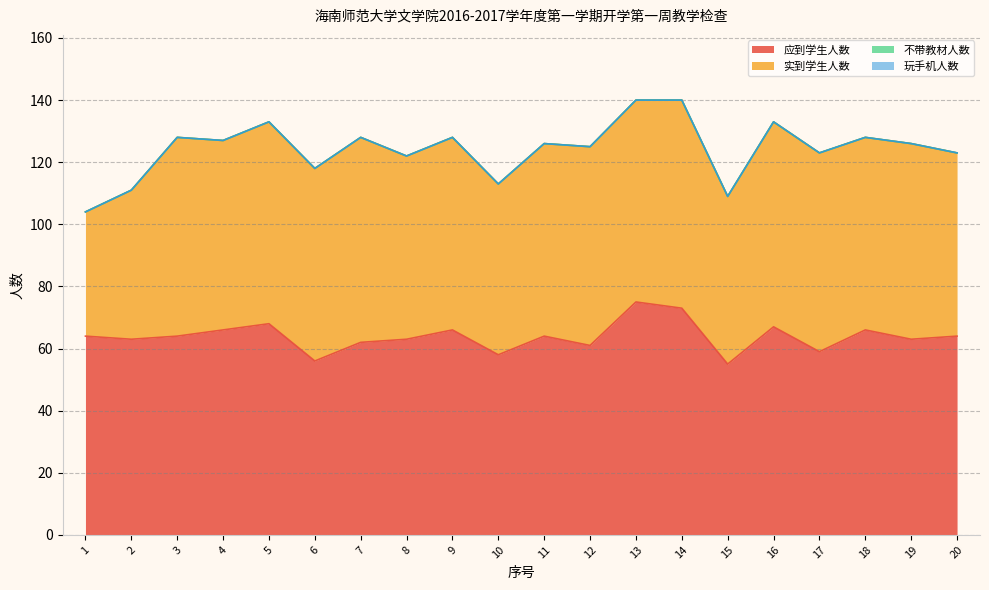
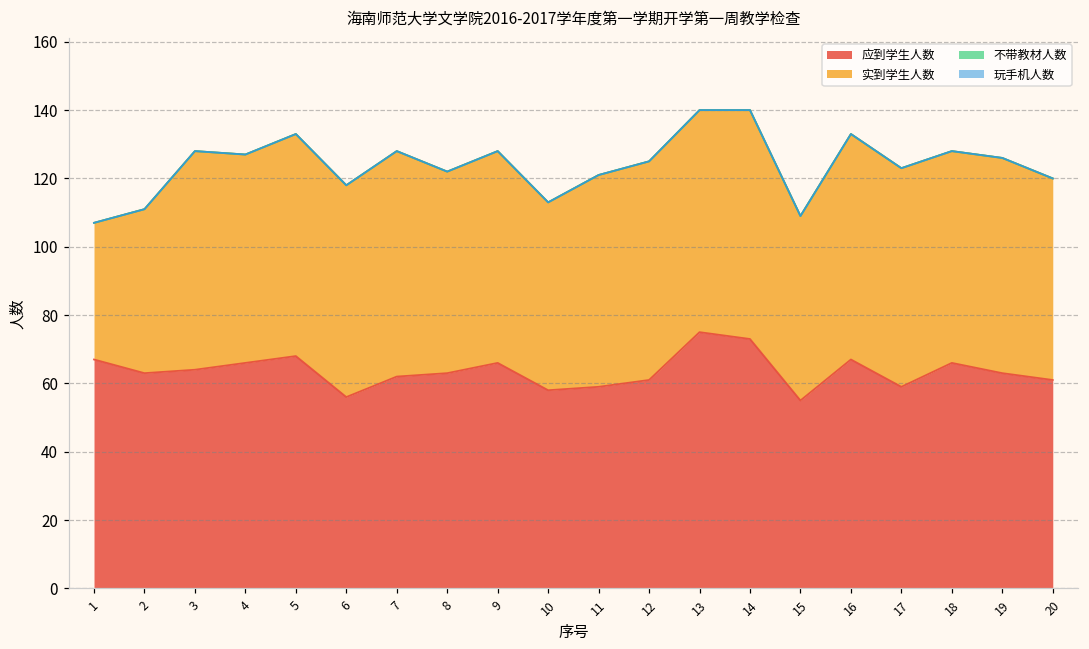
应到学生人数, 1: 64 -> 67
应到学生人数, 11: 64 -> 59
应到学生人数, 20: 64 -> 61
